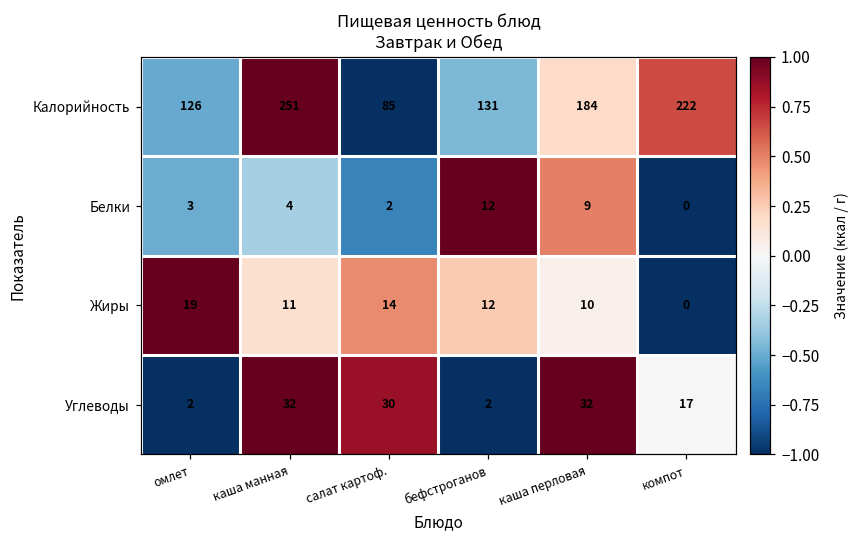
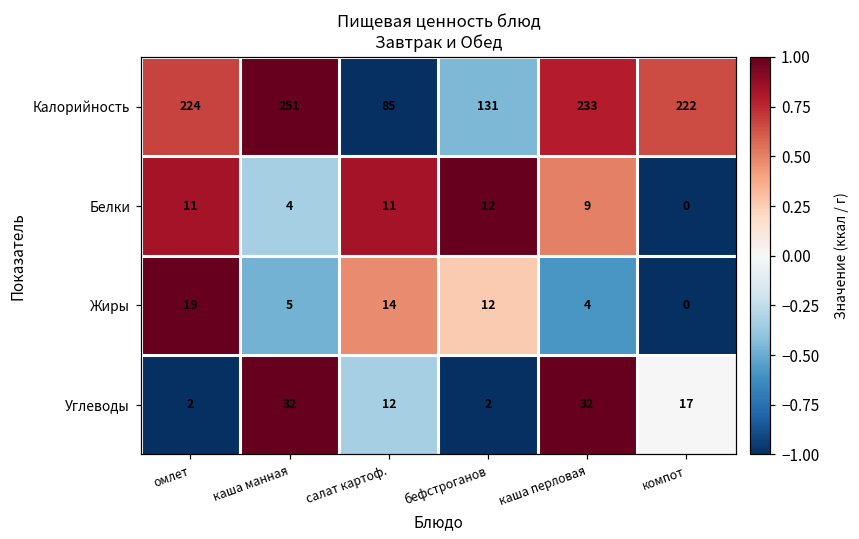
Калорийность, омлет: 126 -> 224
Калорийность, каша перловая: 184 -> 233
Белки, омлет: 3 -> 11
Белки, салат картоф.: 2 -> 11
Жиры, каша манная: 11 -> 5
Жиры, каша перловая: 10 -> 4
Углеводы, салат картоф.: 30 -> 12
